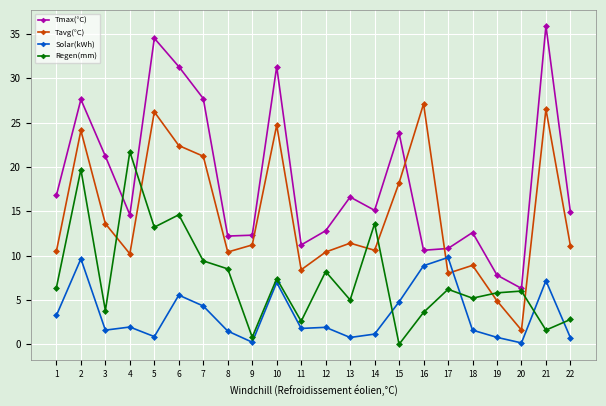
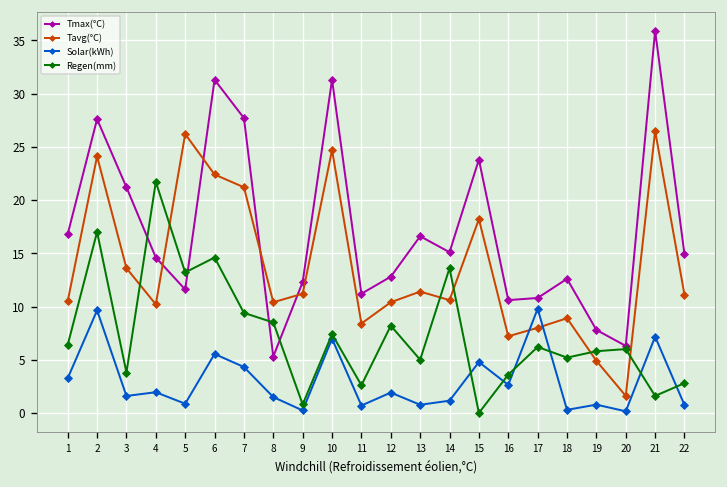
Regen(mm), 2: 20 -> 17
Tmax(°C), 5: 35 -> 12
Tmax(°C), 8: 12 -> 5
Solar(kWh), 11: 2 -> 1
Tavg(°C), 16: 27 -> 7
Solar(kWh), 16: 9 -> 3
Solar(kWh), 18: 2 -> 0
